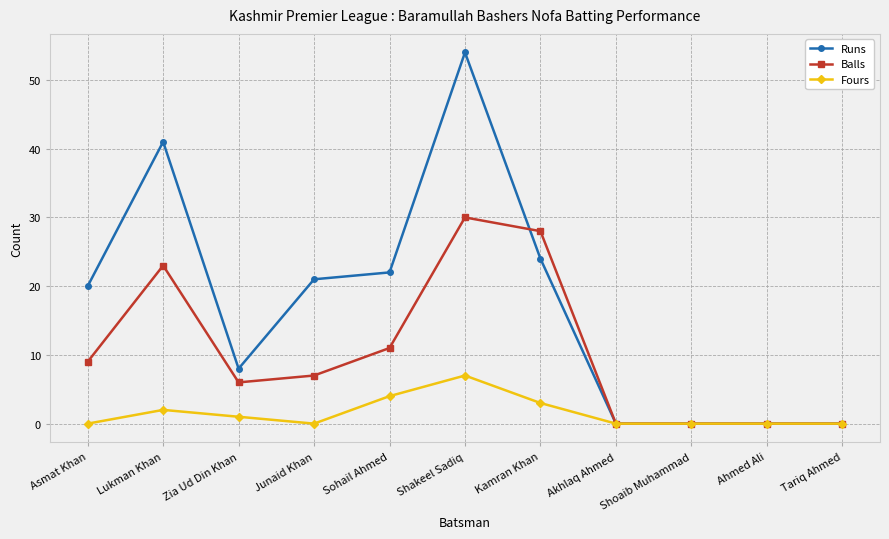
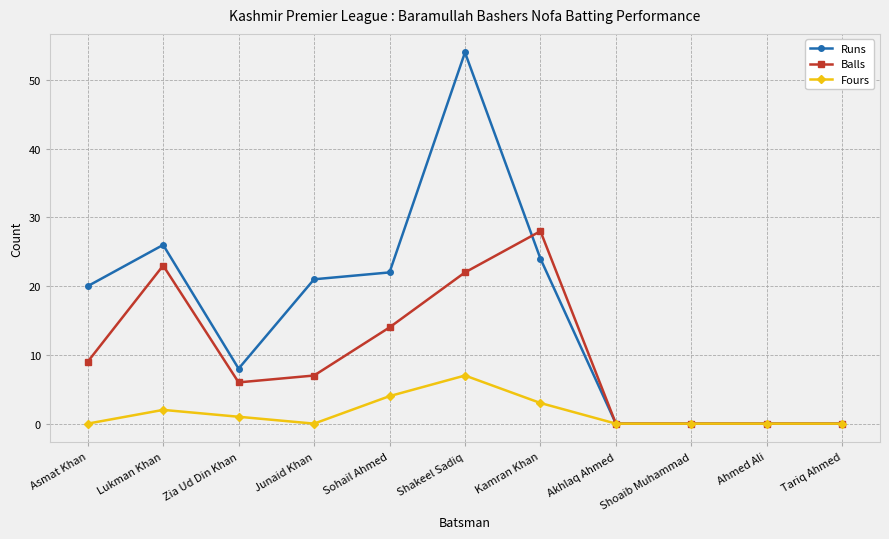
Runs, Lukman Khan: 41 -> 26
Balls, Sohail Ahmed: 11 -> 14
Balls, Shakeel Sadiq: 30 -> 22
